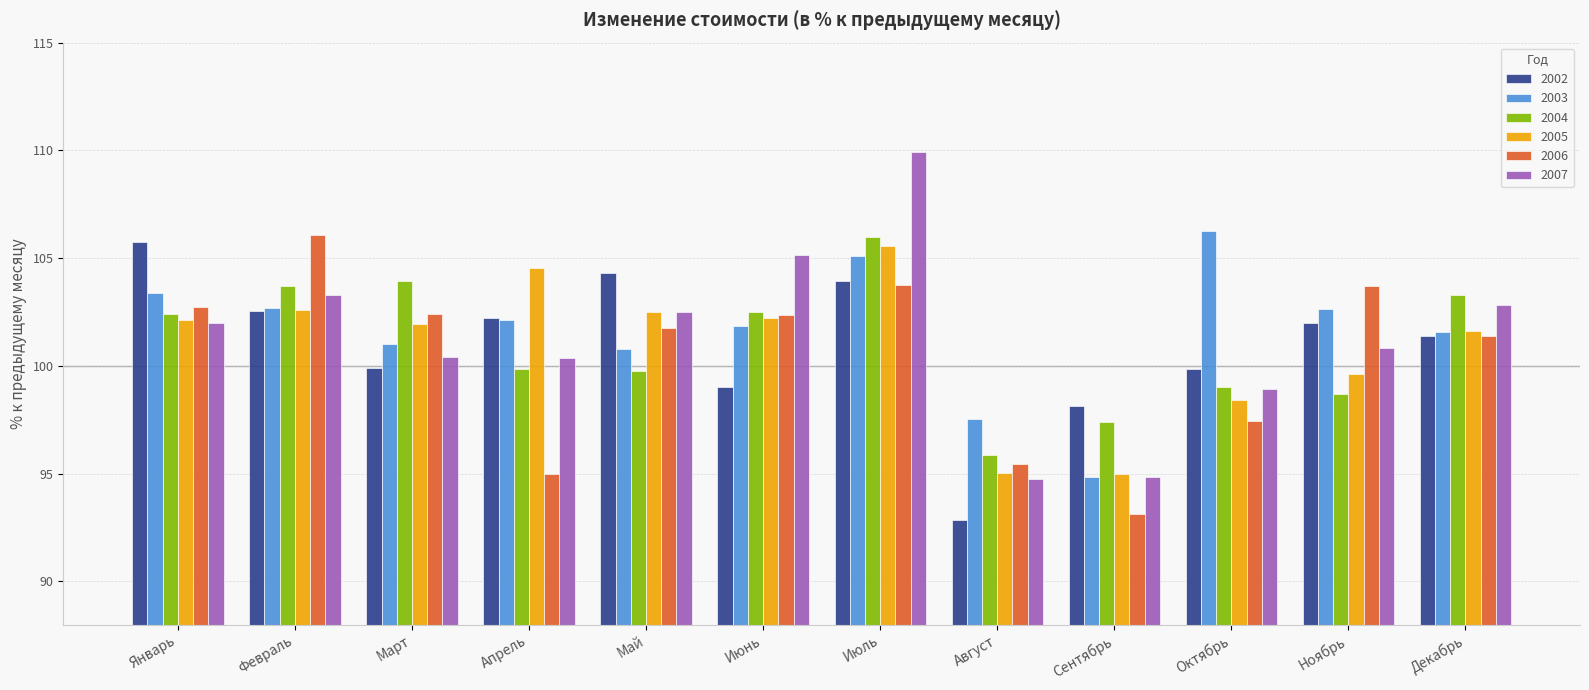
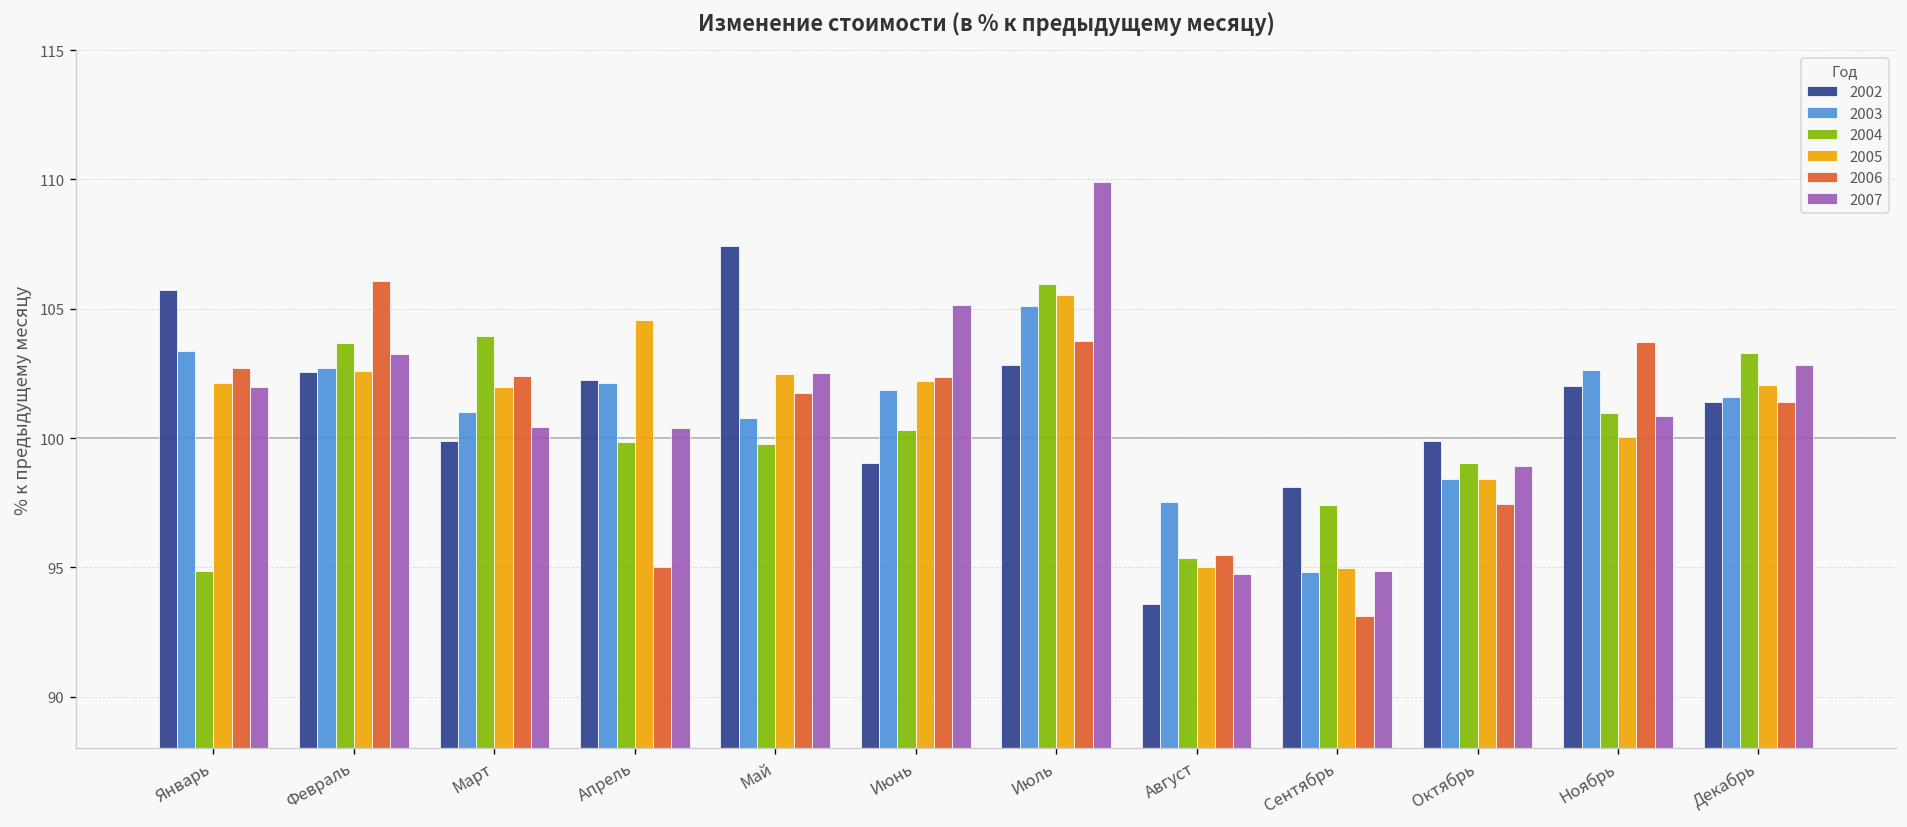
2004, Январь: 102.4 -> 94.9
2002, Май: 104.3 -> 107.4
2004, Июнь: 102.5 -> 100.3
2002, Июль: 103.9 -> 102.8
2002, Август: 92.9 -> 93.6
2004, Август: 95.9 -> 95.4
2003, Октябрь: 106.3 -> 98.4
2004, Ноябрь: 98.7 -> 101.0
2005, Ноябрь: 99.6 -> 100.0
2005, Декабрь: 101.6 -> 102.1
